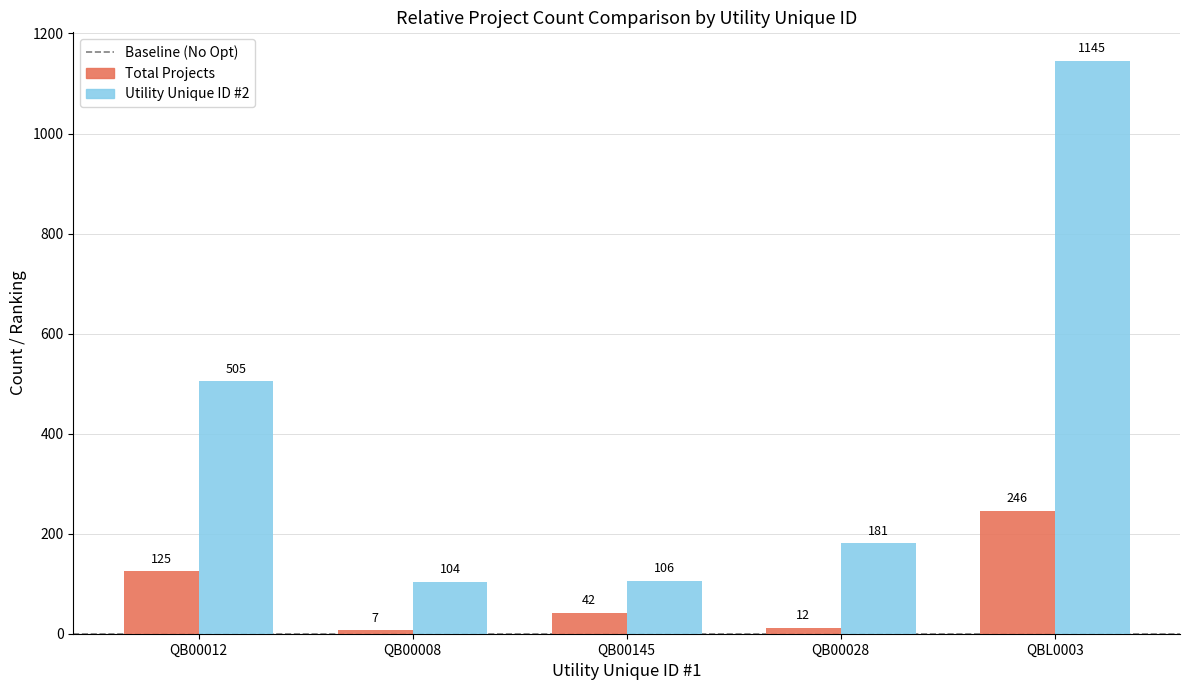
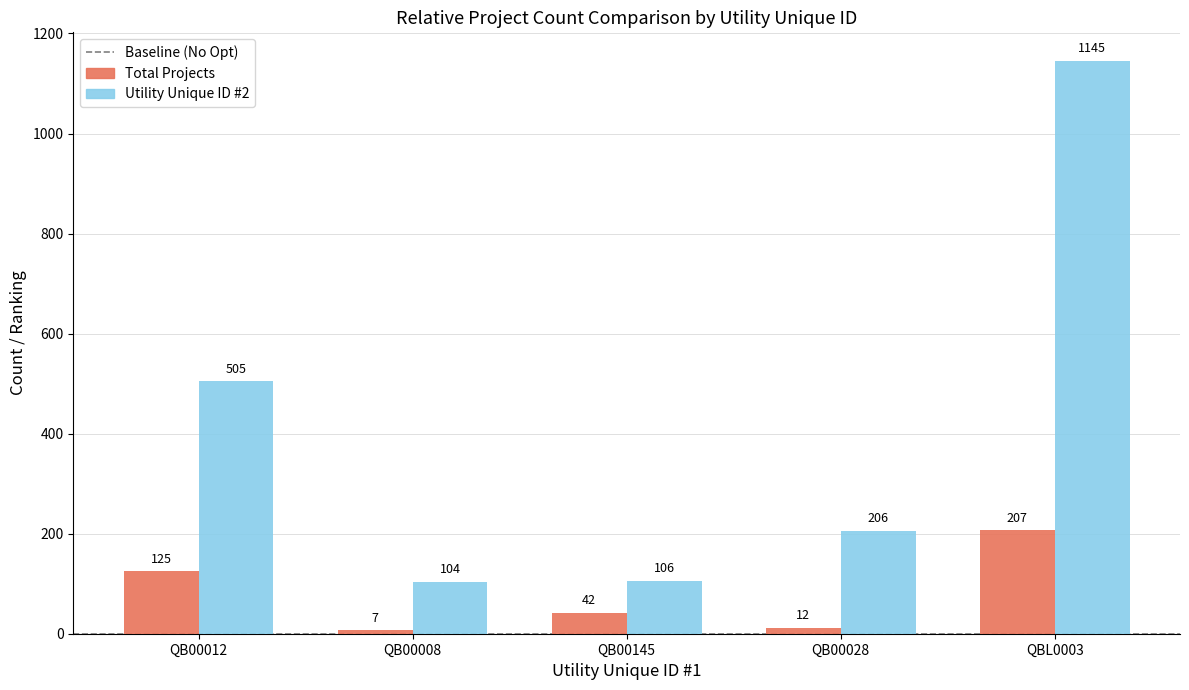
Utility Unique ID #2, QB00028: 181 -> 206
Total Projects, QBL0003: 246 -> 207
